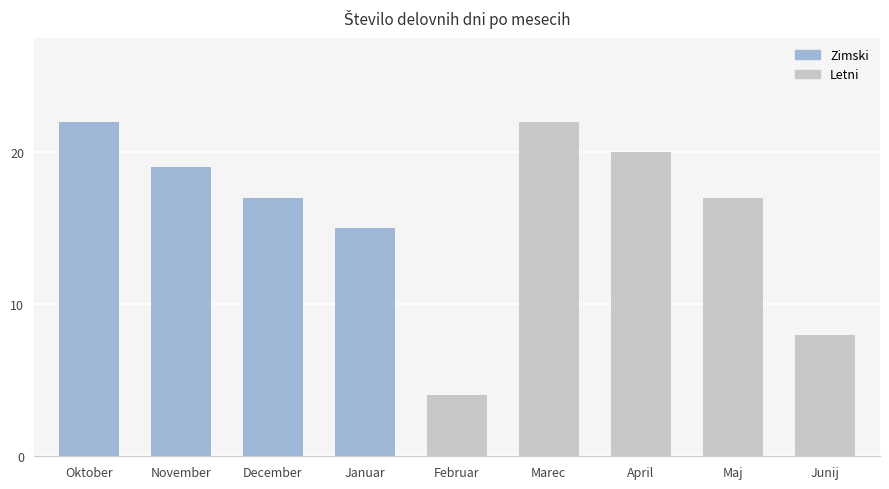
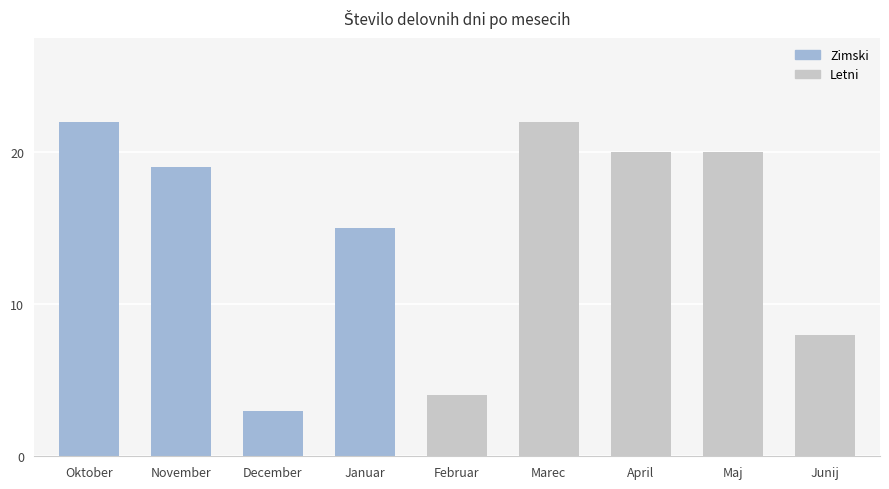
December: 17 -> 3
Maj: 17 -> 20
